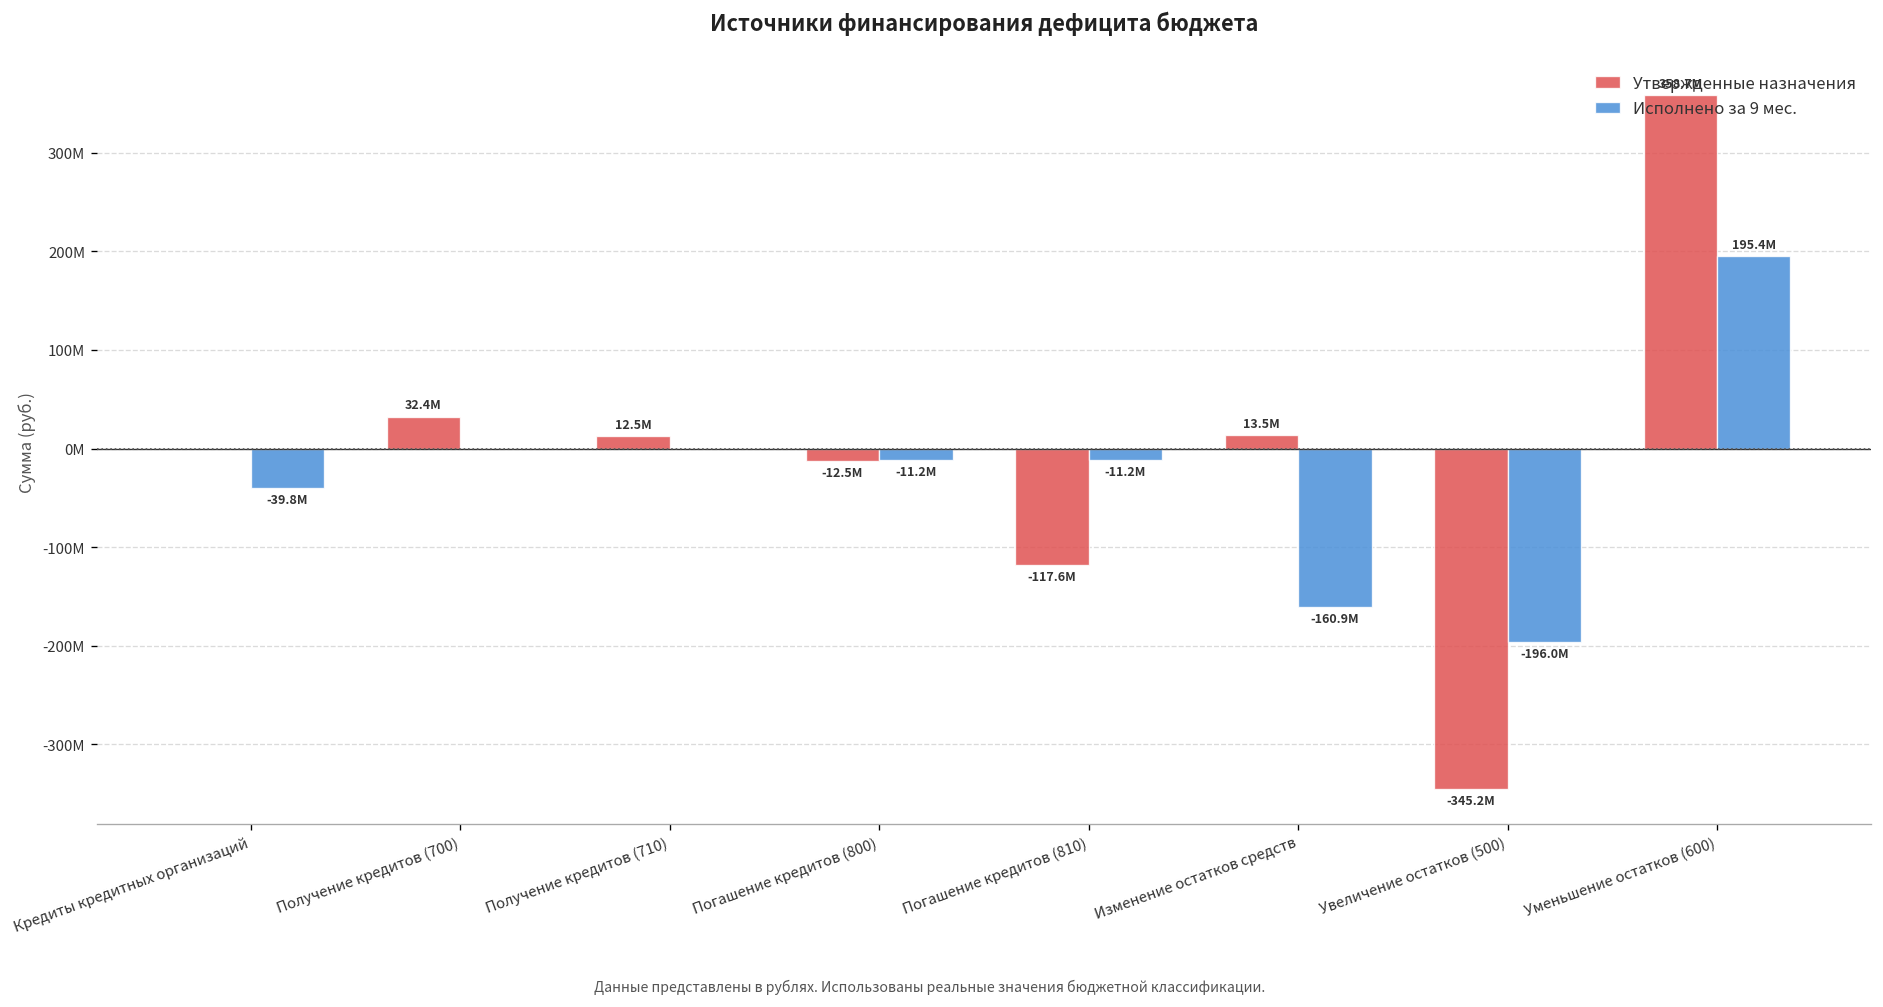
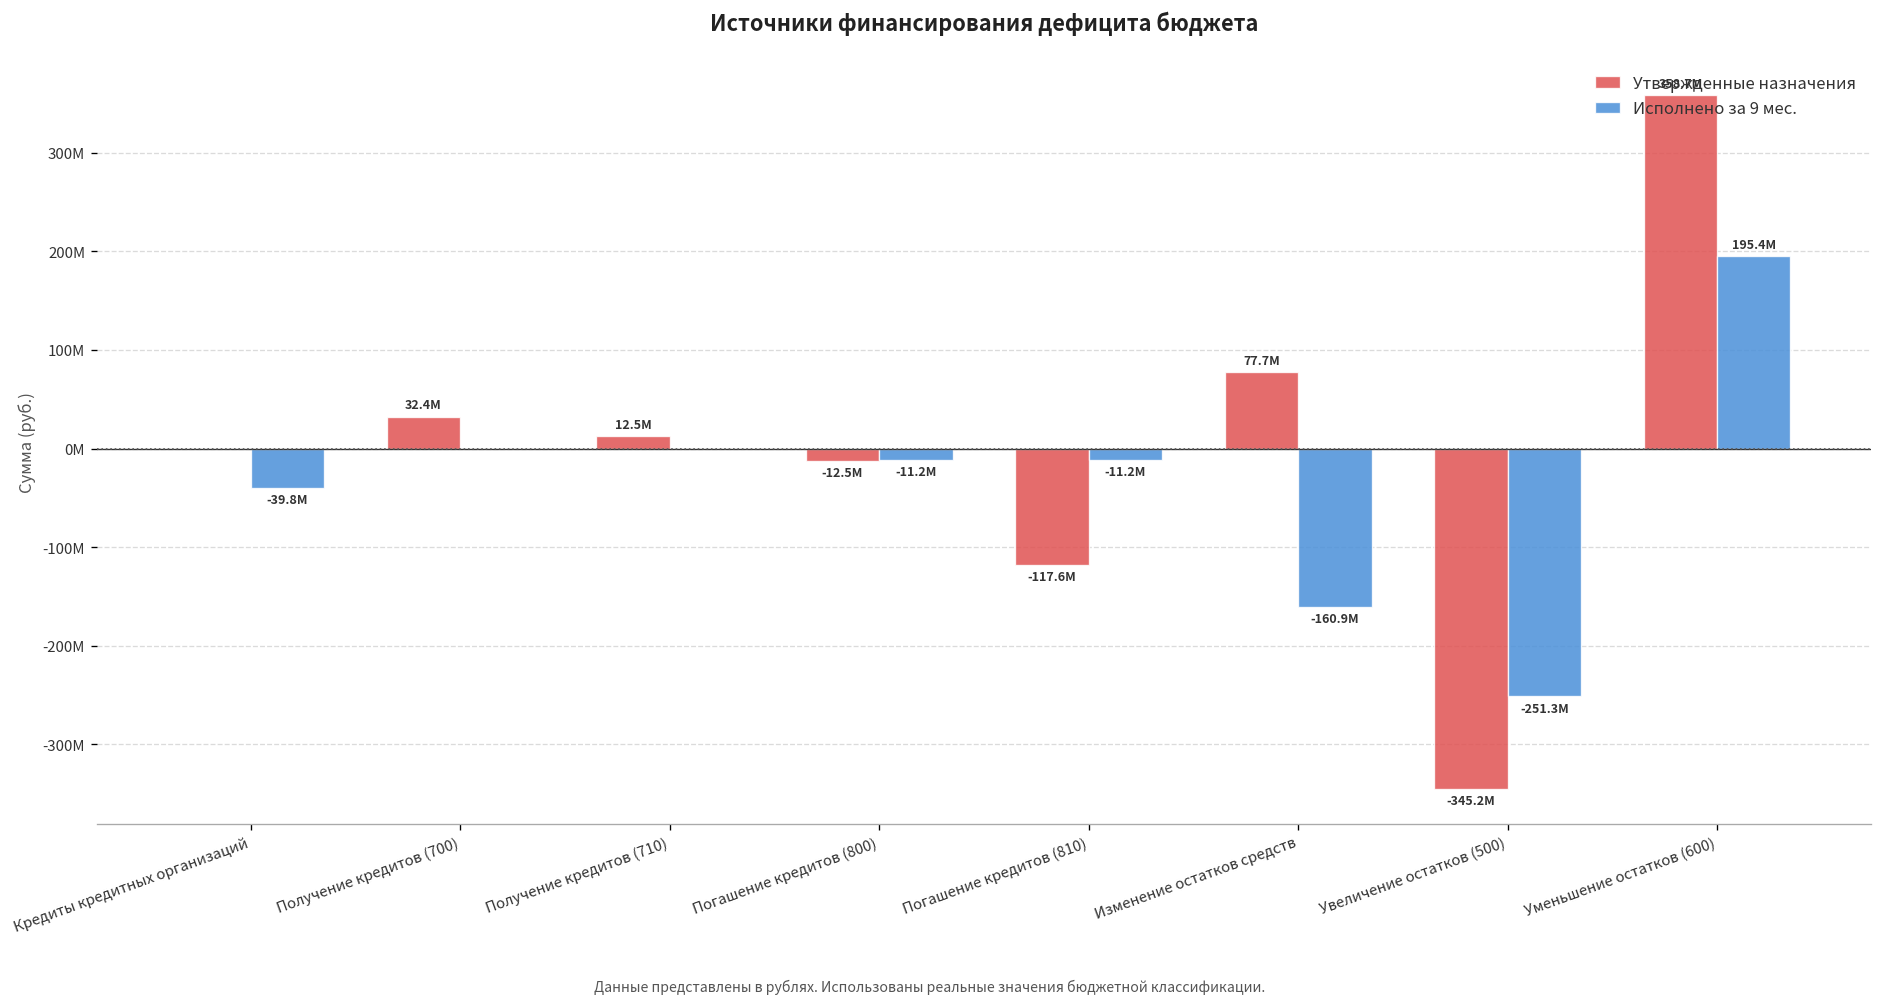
Утвержденные назначения, Изменение остатков средств: 13.5M -> 77.7M
Исполнено за 9 мес., Увеличение остатков (500): -196.0M -> -251.3M
